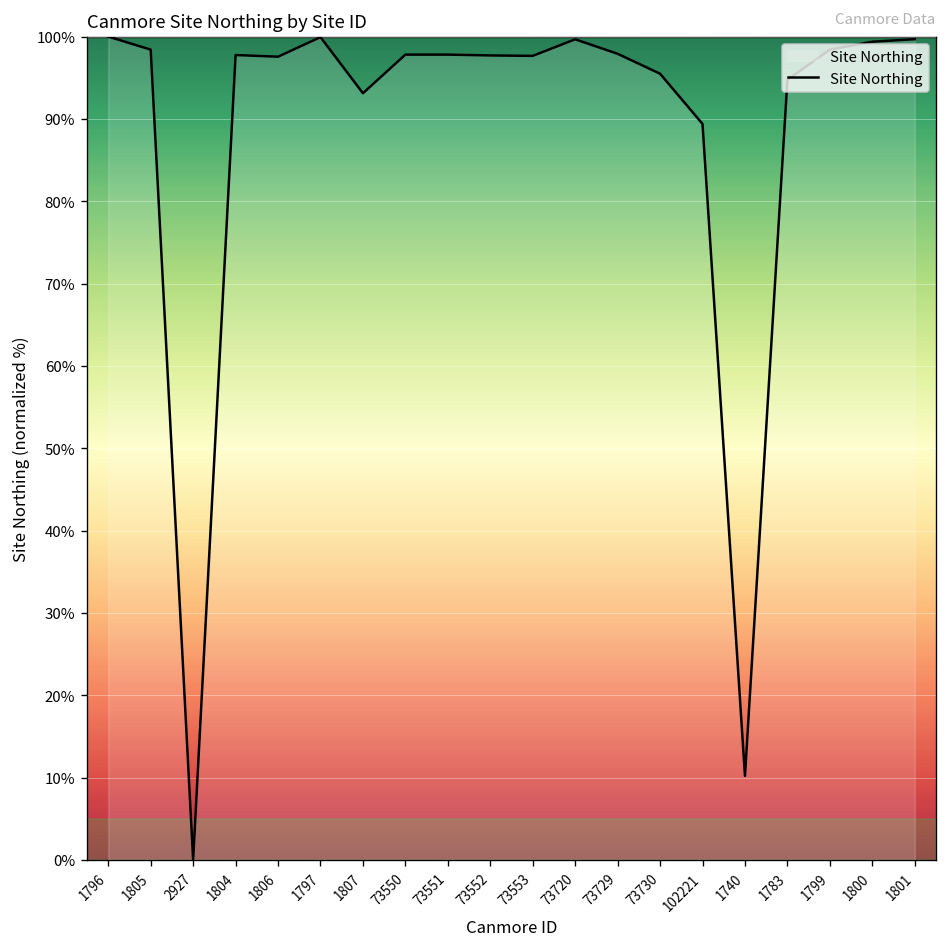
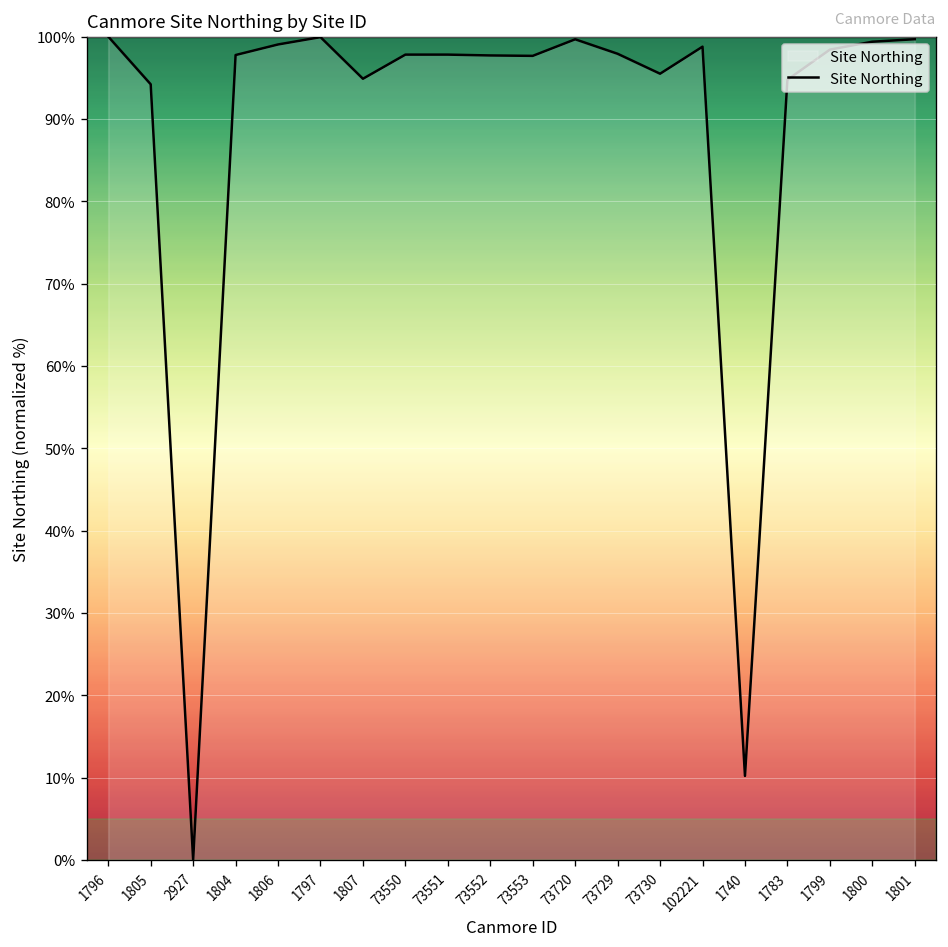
1805: 98% -> 94%
1806: 98% -> 99%
1807: 93% -> 95%
102221: 89% -> 99%
